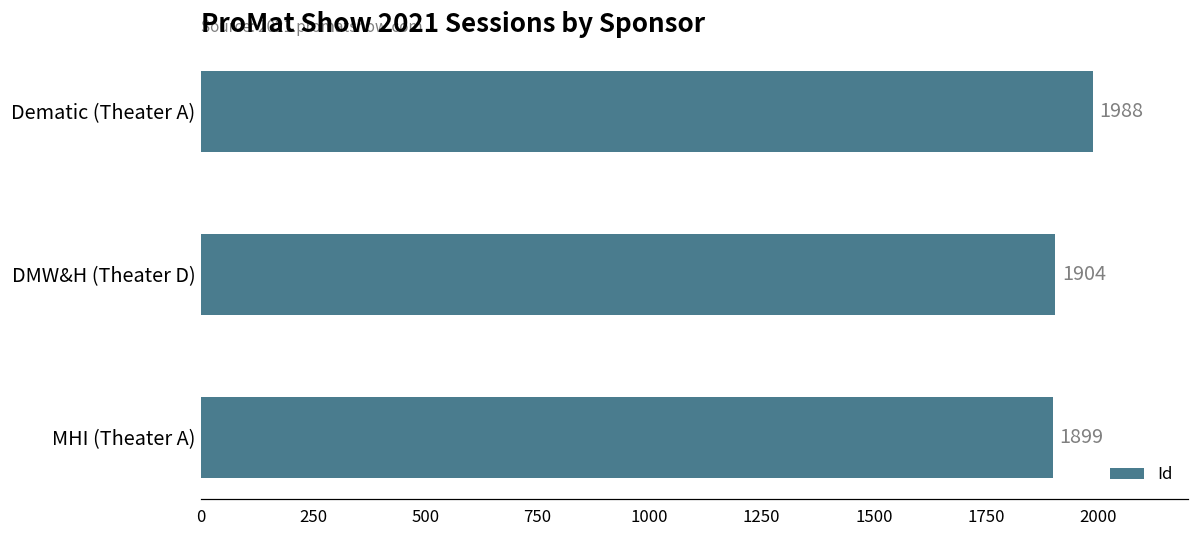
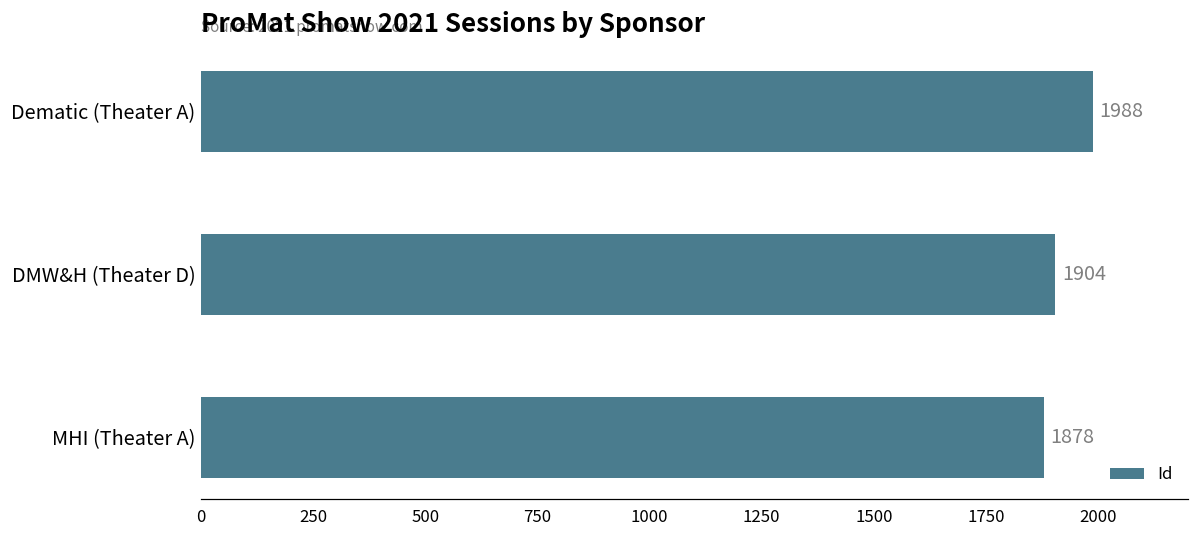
MHI (Theater A): 1899 -> 1878
